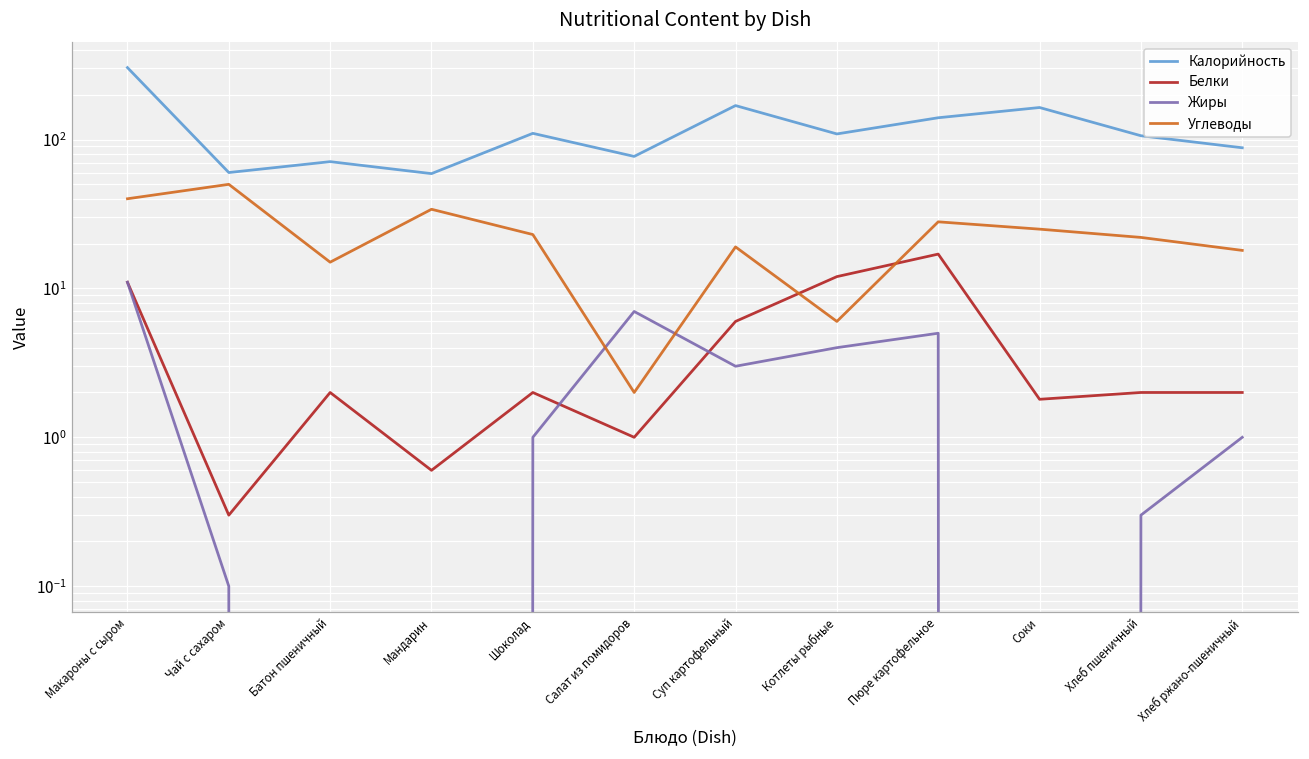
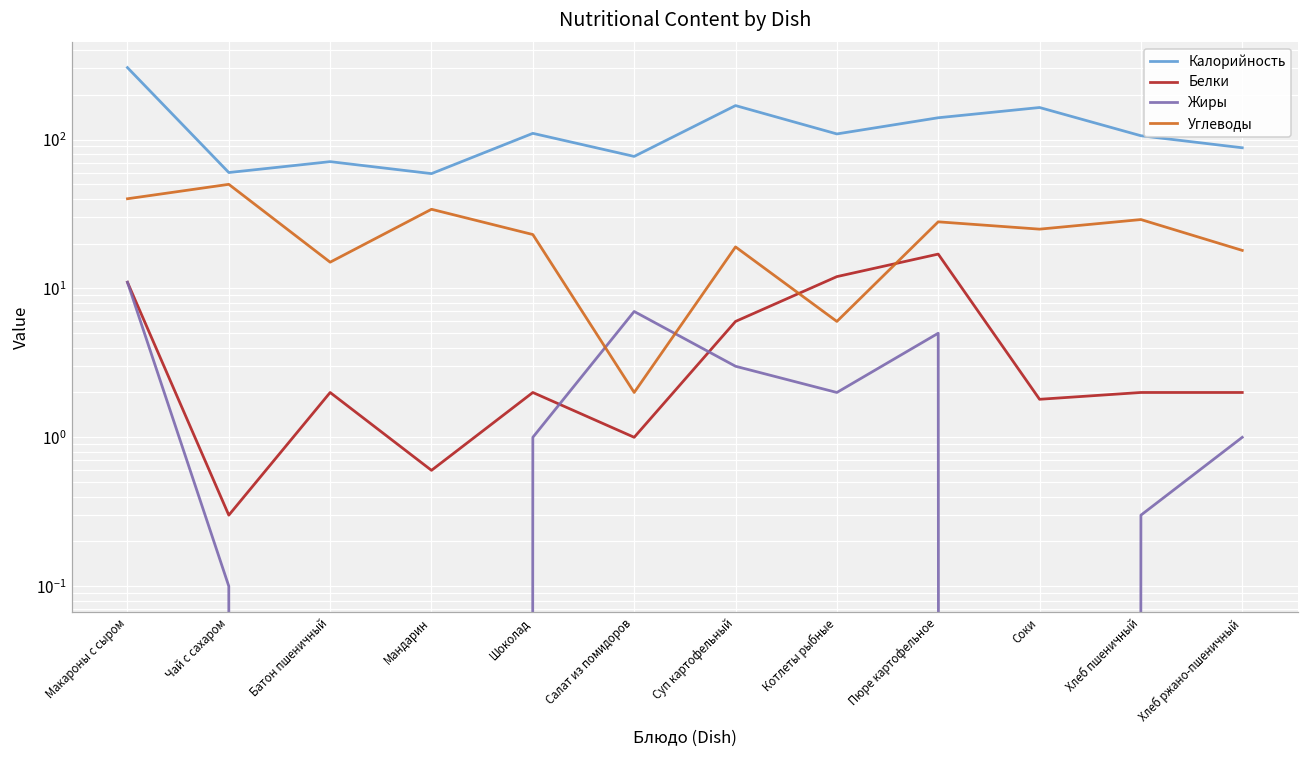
Жиры, Котлеты рыбные: 4 -> 2
Углеводы, Хлеб пшеничный: 22 -> 29
